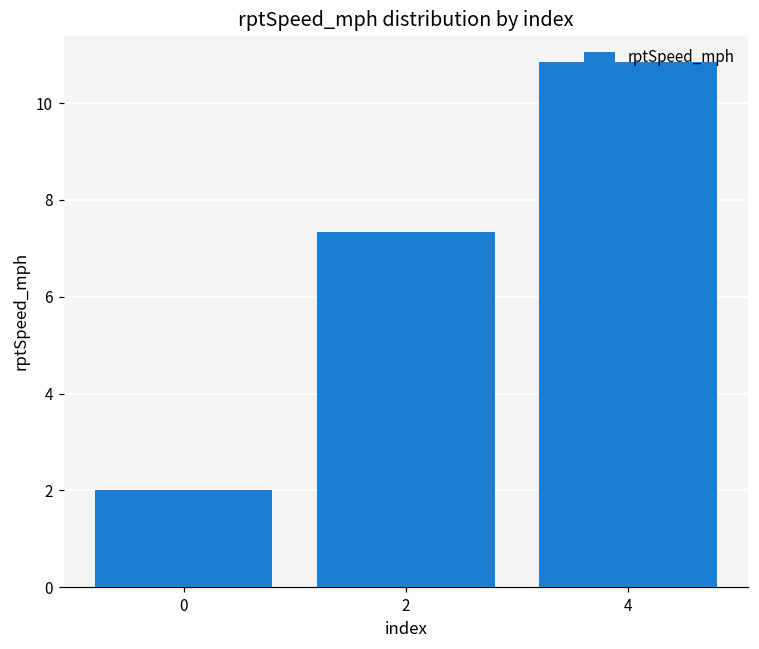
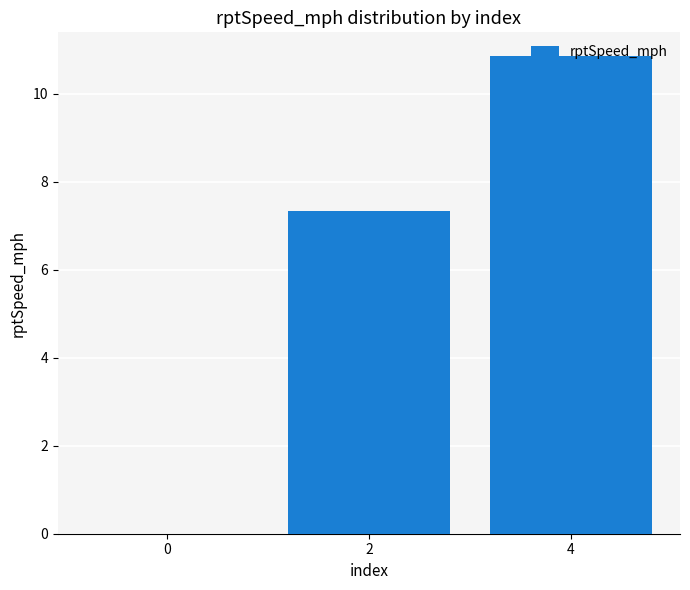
0: 2 -> 0
